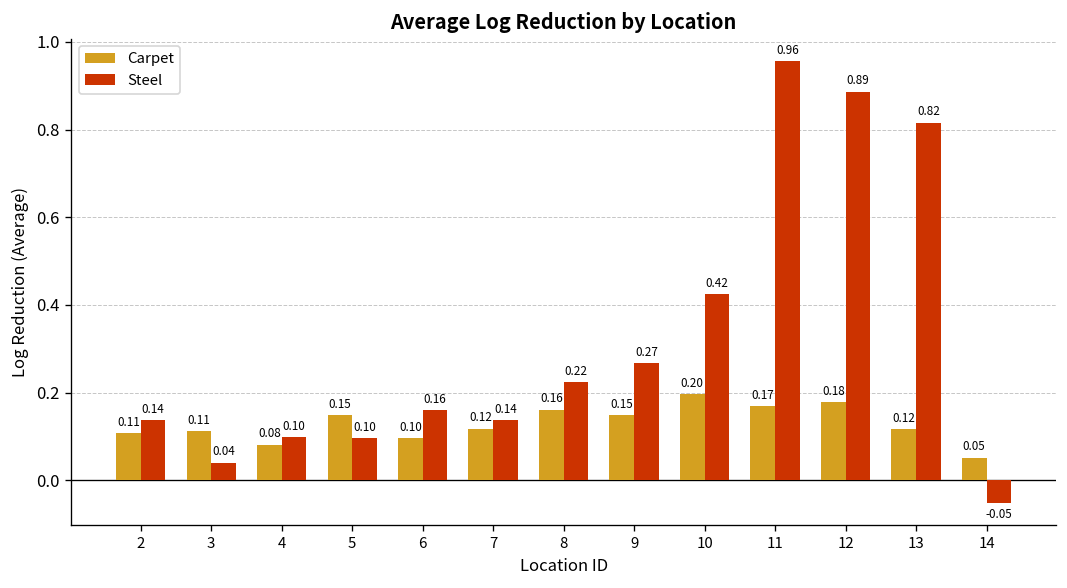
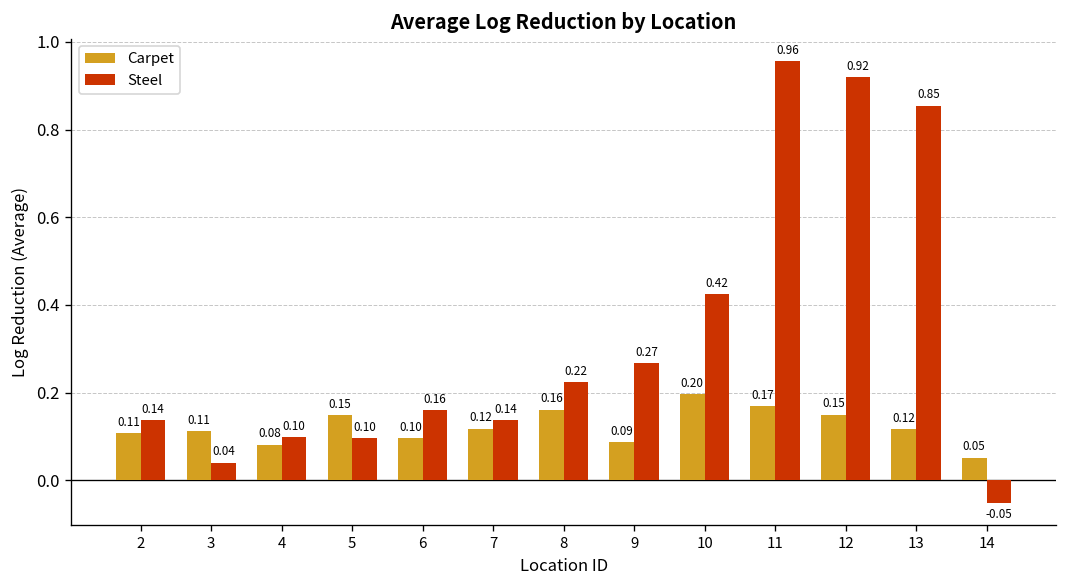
Carpet, 9: 0.15 -> 0.09
Carpet, 12: 0.18 -> 0.15
Steel, 12: 0.89 -> 0.92
Steel, 13: 0.82 -> 0.85
